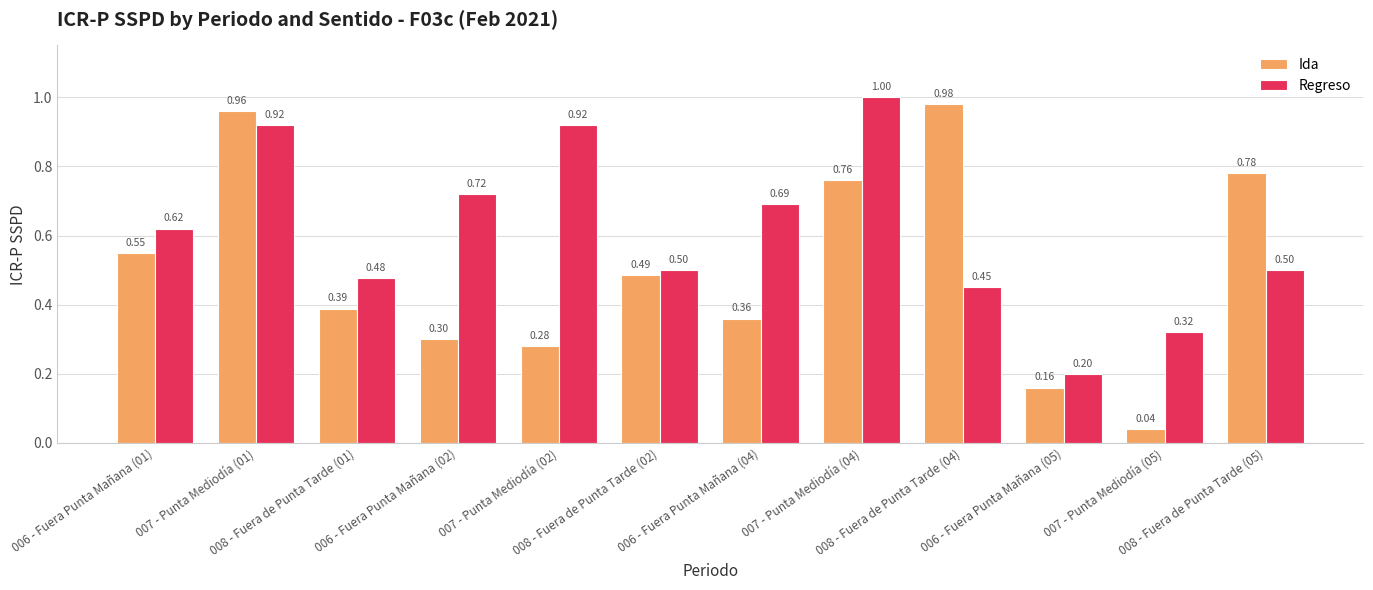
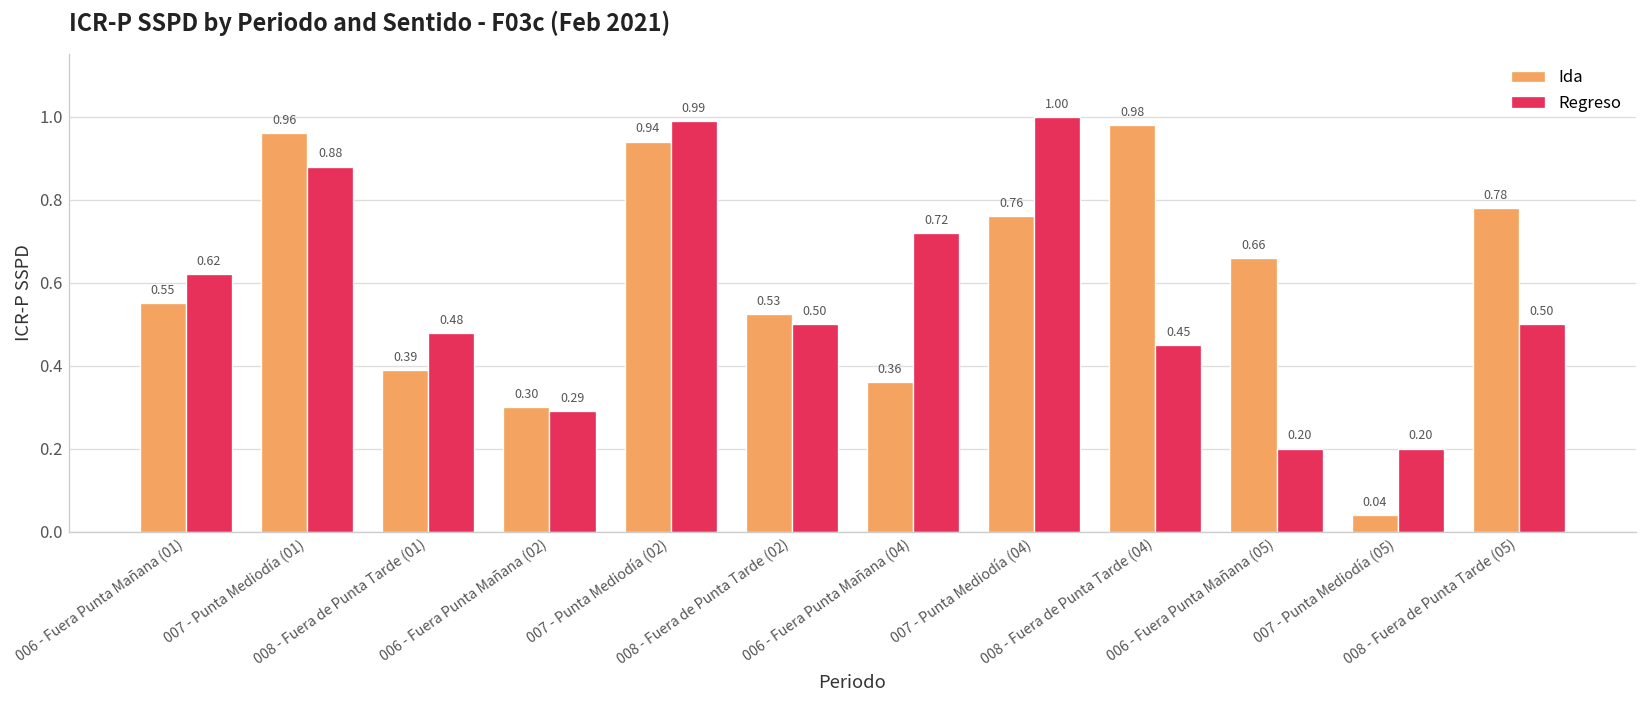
Regreso, 007 - Punta Mediodía (01): 0.92 -> 0.88
Regreso, 006 - Fuera Punta Mañana (02): 0.72 -> 0.29
Ida, 007 - Punta Mediodía (02): 0.28 -> 0.94
Regreso, 007 - Punta Mediodía (02): 0.92 -> 0.99
Ida, 008 - Fuera de Punta Tarde (02): 0.49 -> 0.53
Regreso, 006 - Fuera Punta Mañana (04): 0.69 -> 0.72
Ida, 006 - Fuera Punta Mañana (05): 0.16 -> 0.66
Regreso, 007 - Punta Mediodía (05): 0.32 -> 0.20
